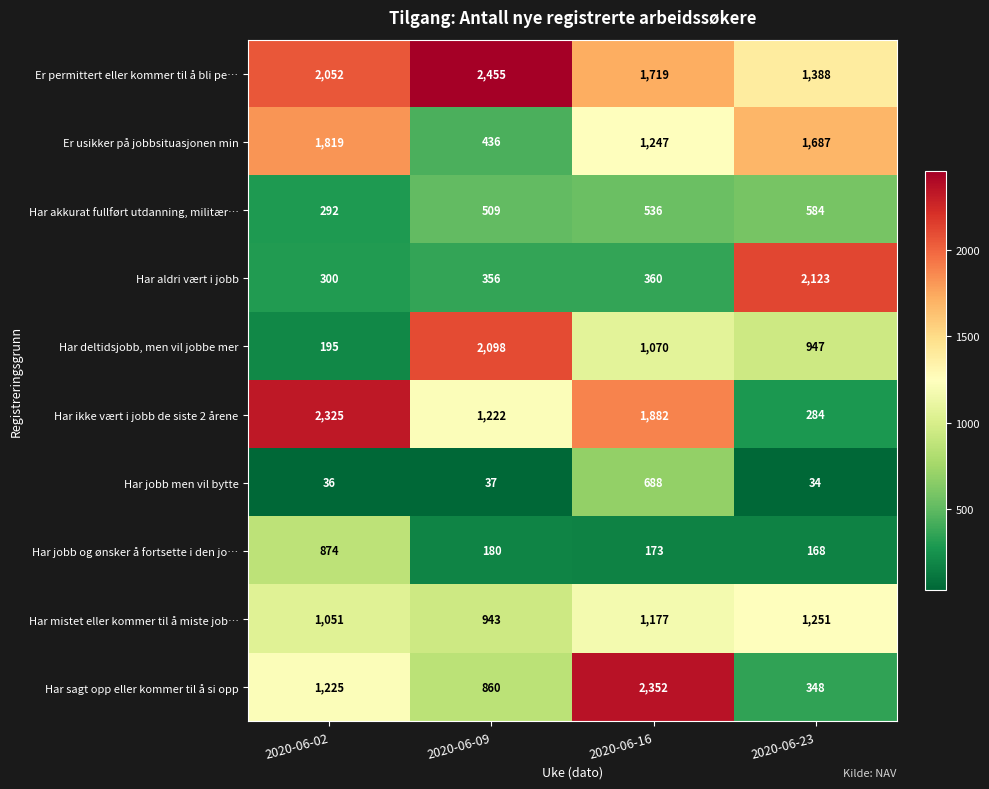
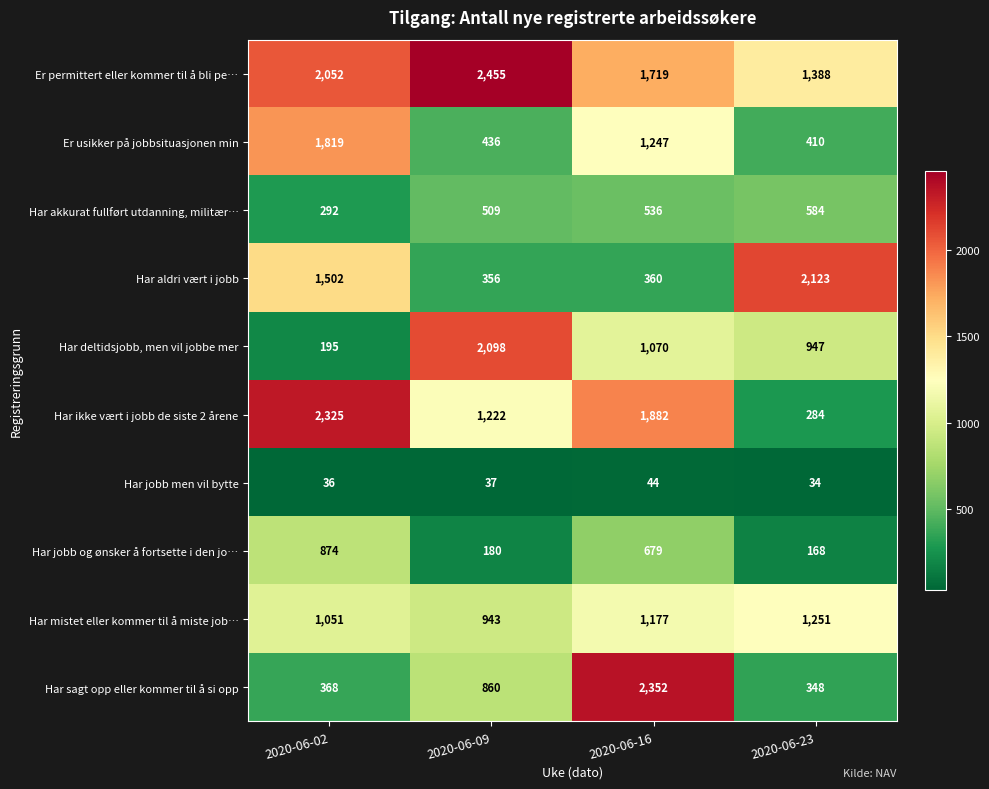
Er usikker på jobbsituasjonen min, 2020-06-23: 1,687 -> 410
Har aldri vært i jobb, 2020-06-02: 300 -> 1,502
Har jobb men vil bytte, 2020-06-16: 688 -> 44
Har jobb og ønsker å fortsette i den jo…, 2020-06-16: 173 -> 679
Har sagt opp eller kommer til å si opp, 2020-06-02: 1,225 -> 368
